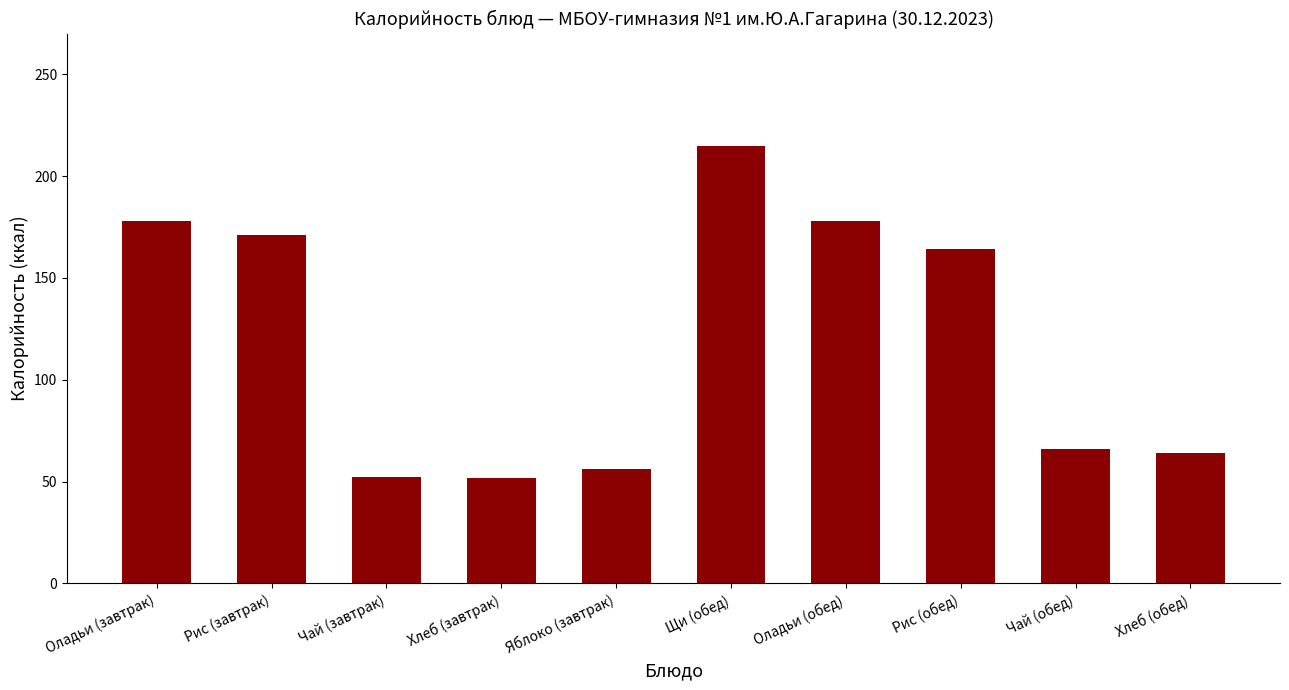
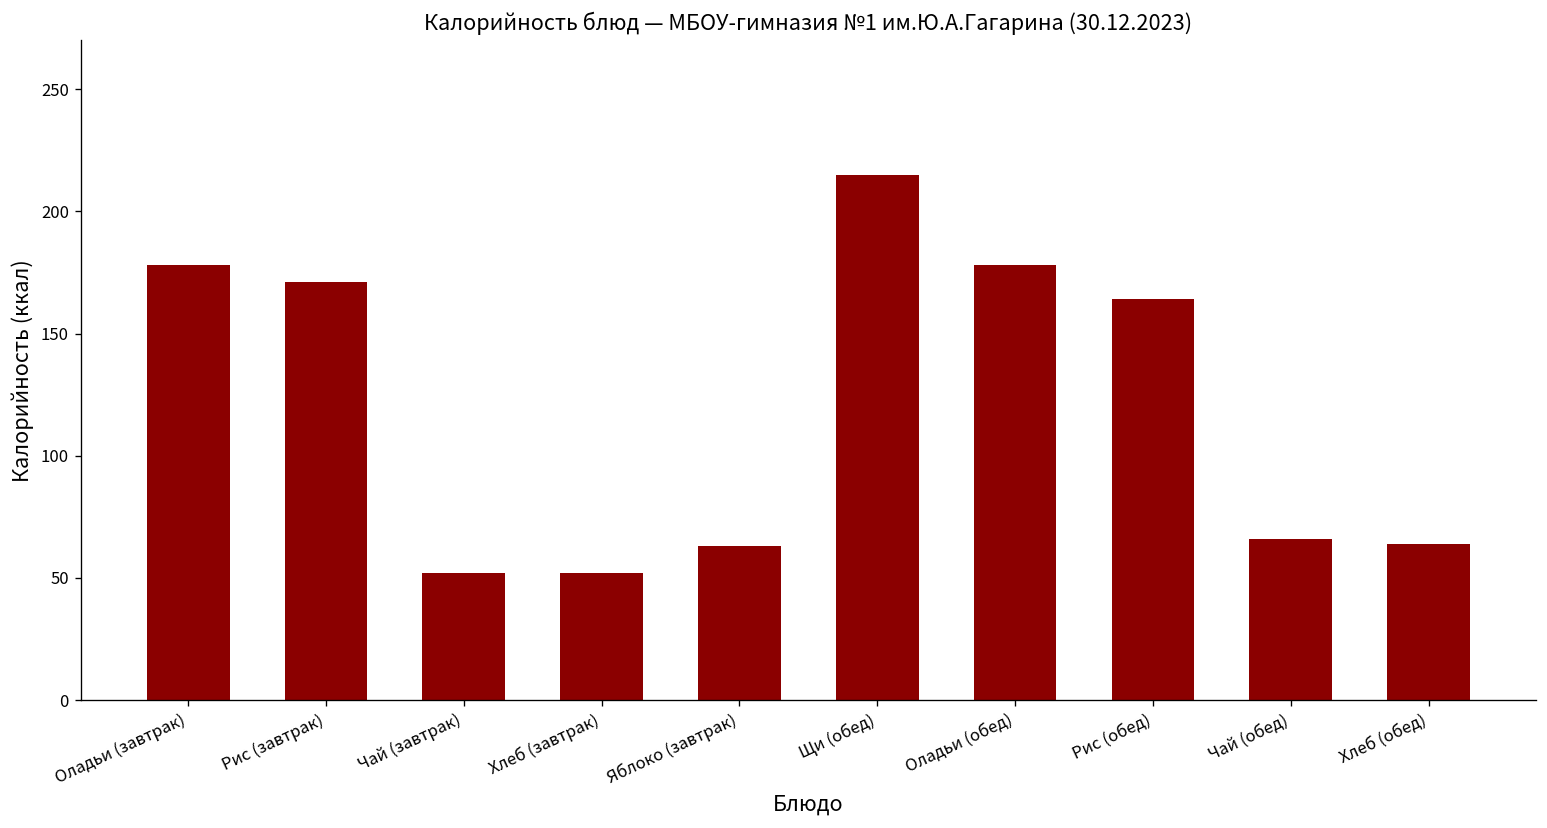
Яблоко (завтрак): 56 -> 63
